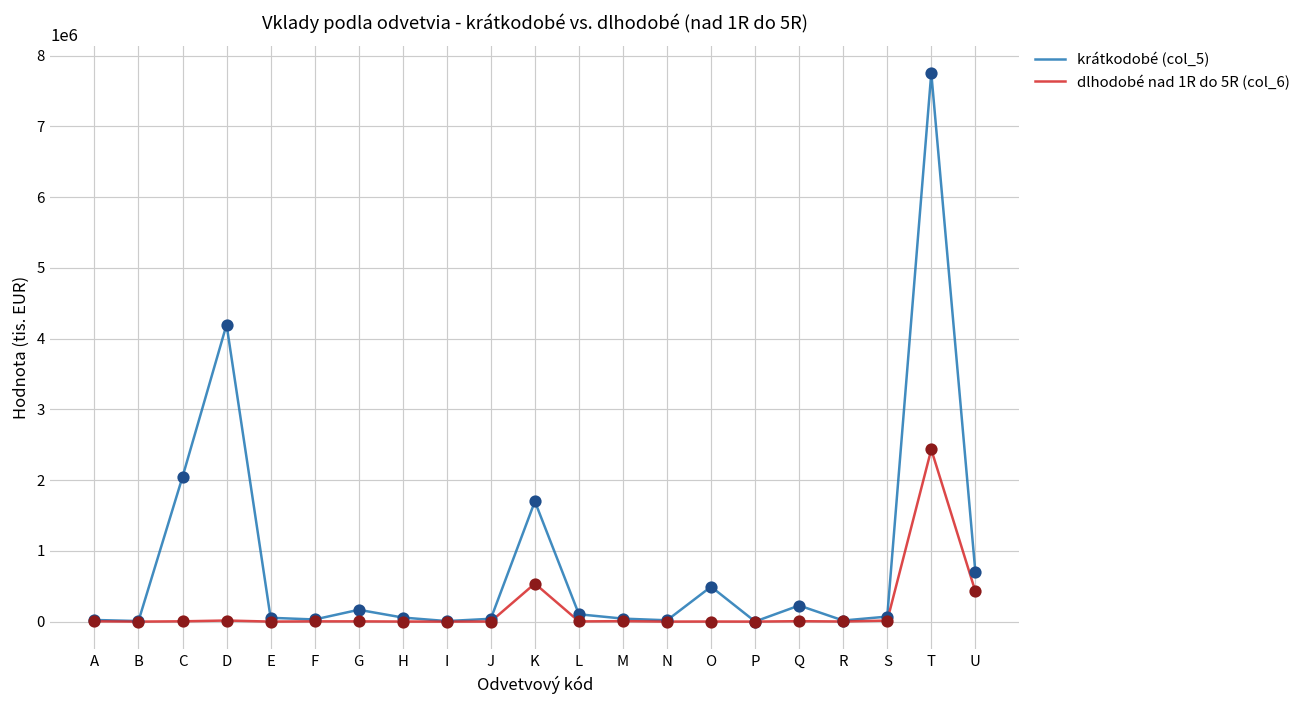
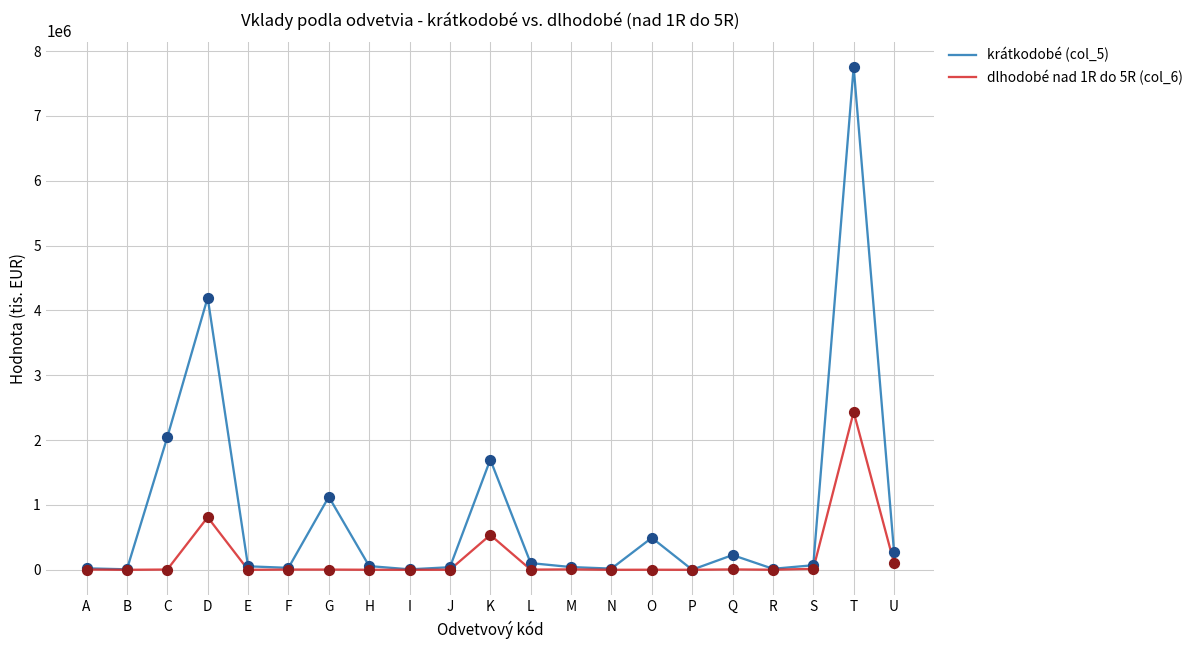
dlhodobé nad 1R do 5R (col_6), D: 0 -> 800000
krátkodobé (col_5), G: 200000 -> 1100000
krátkodobé (col_5), U: 700000 -> 300000
dlhodobé nad 1R do 5R (col_6), U: 400000 -> 100000
